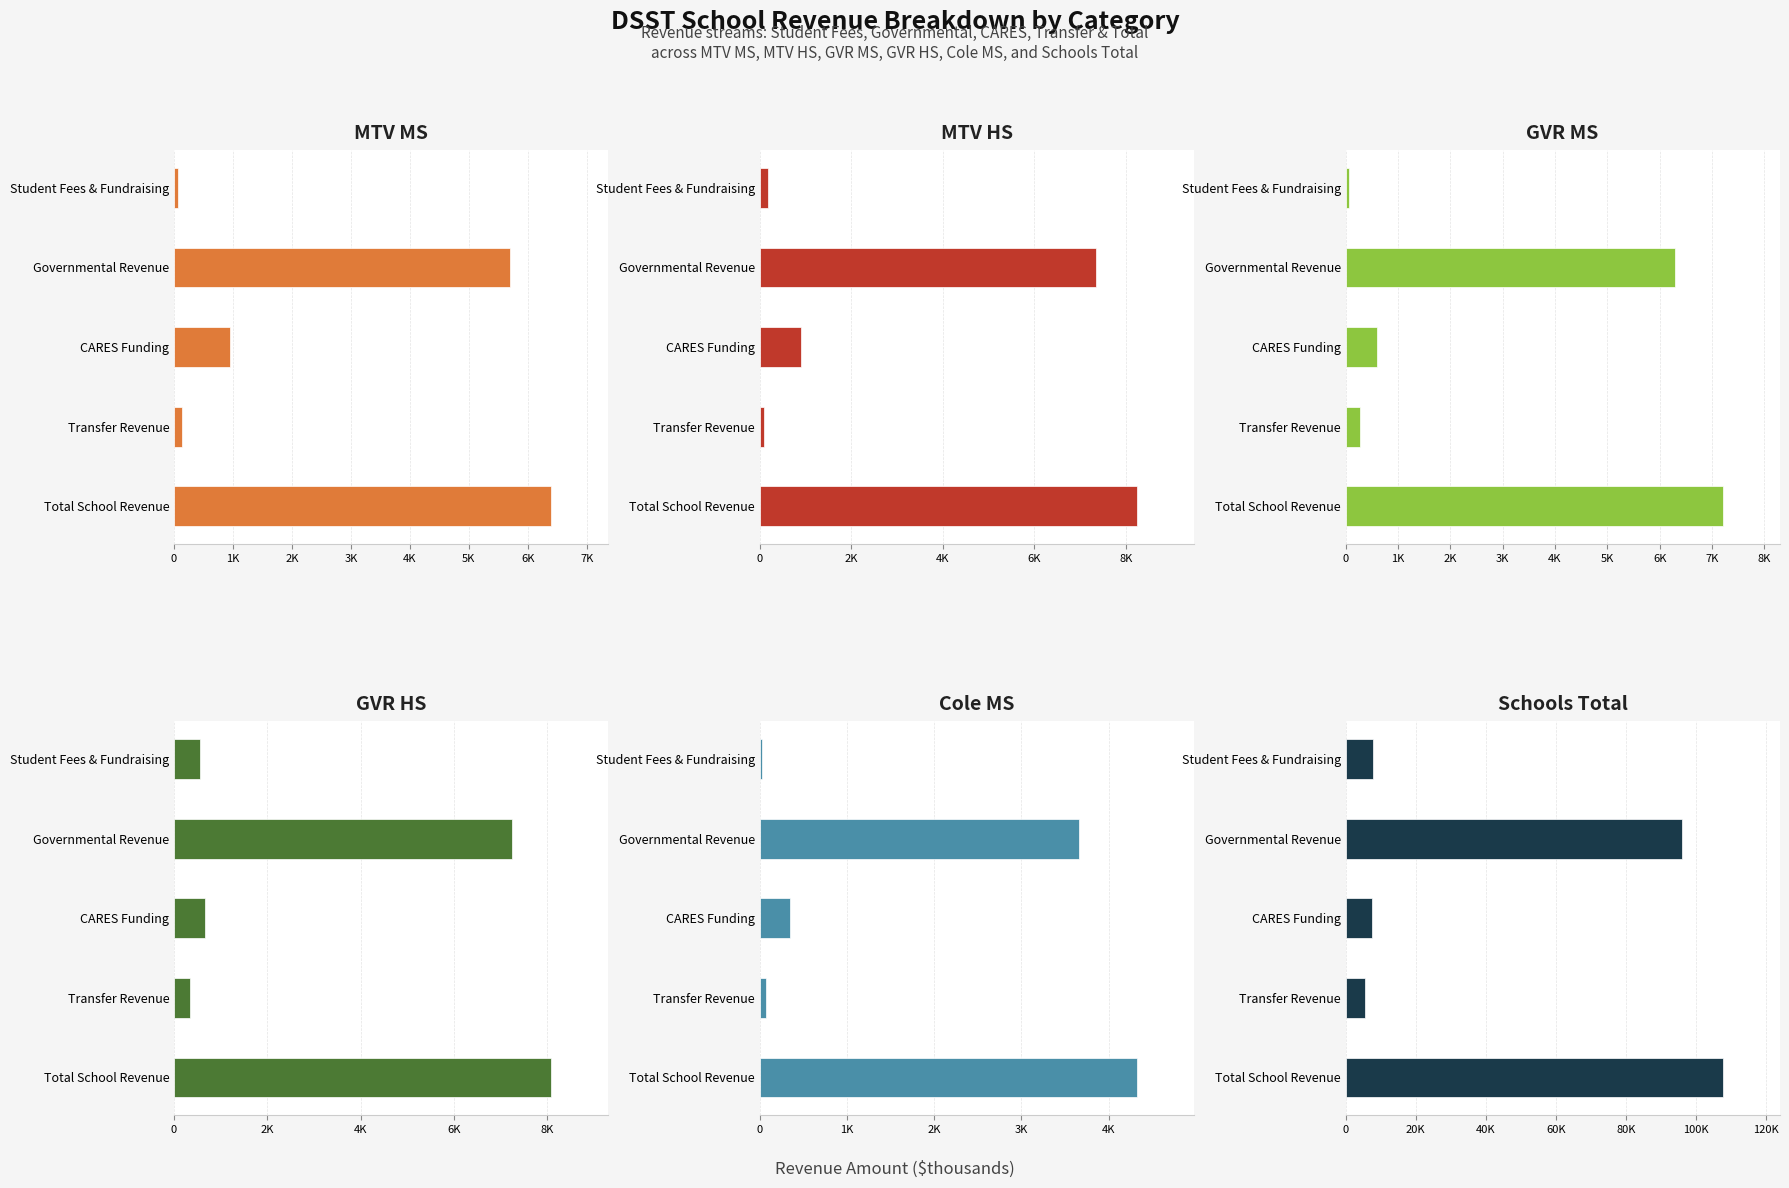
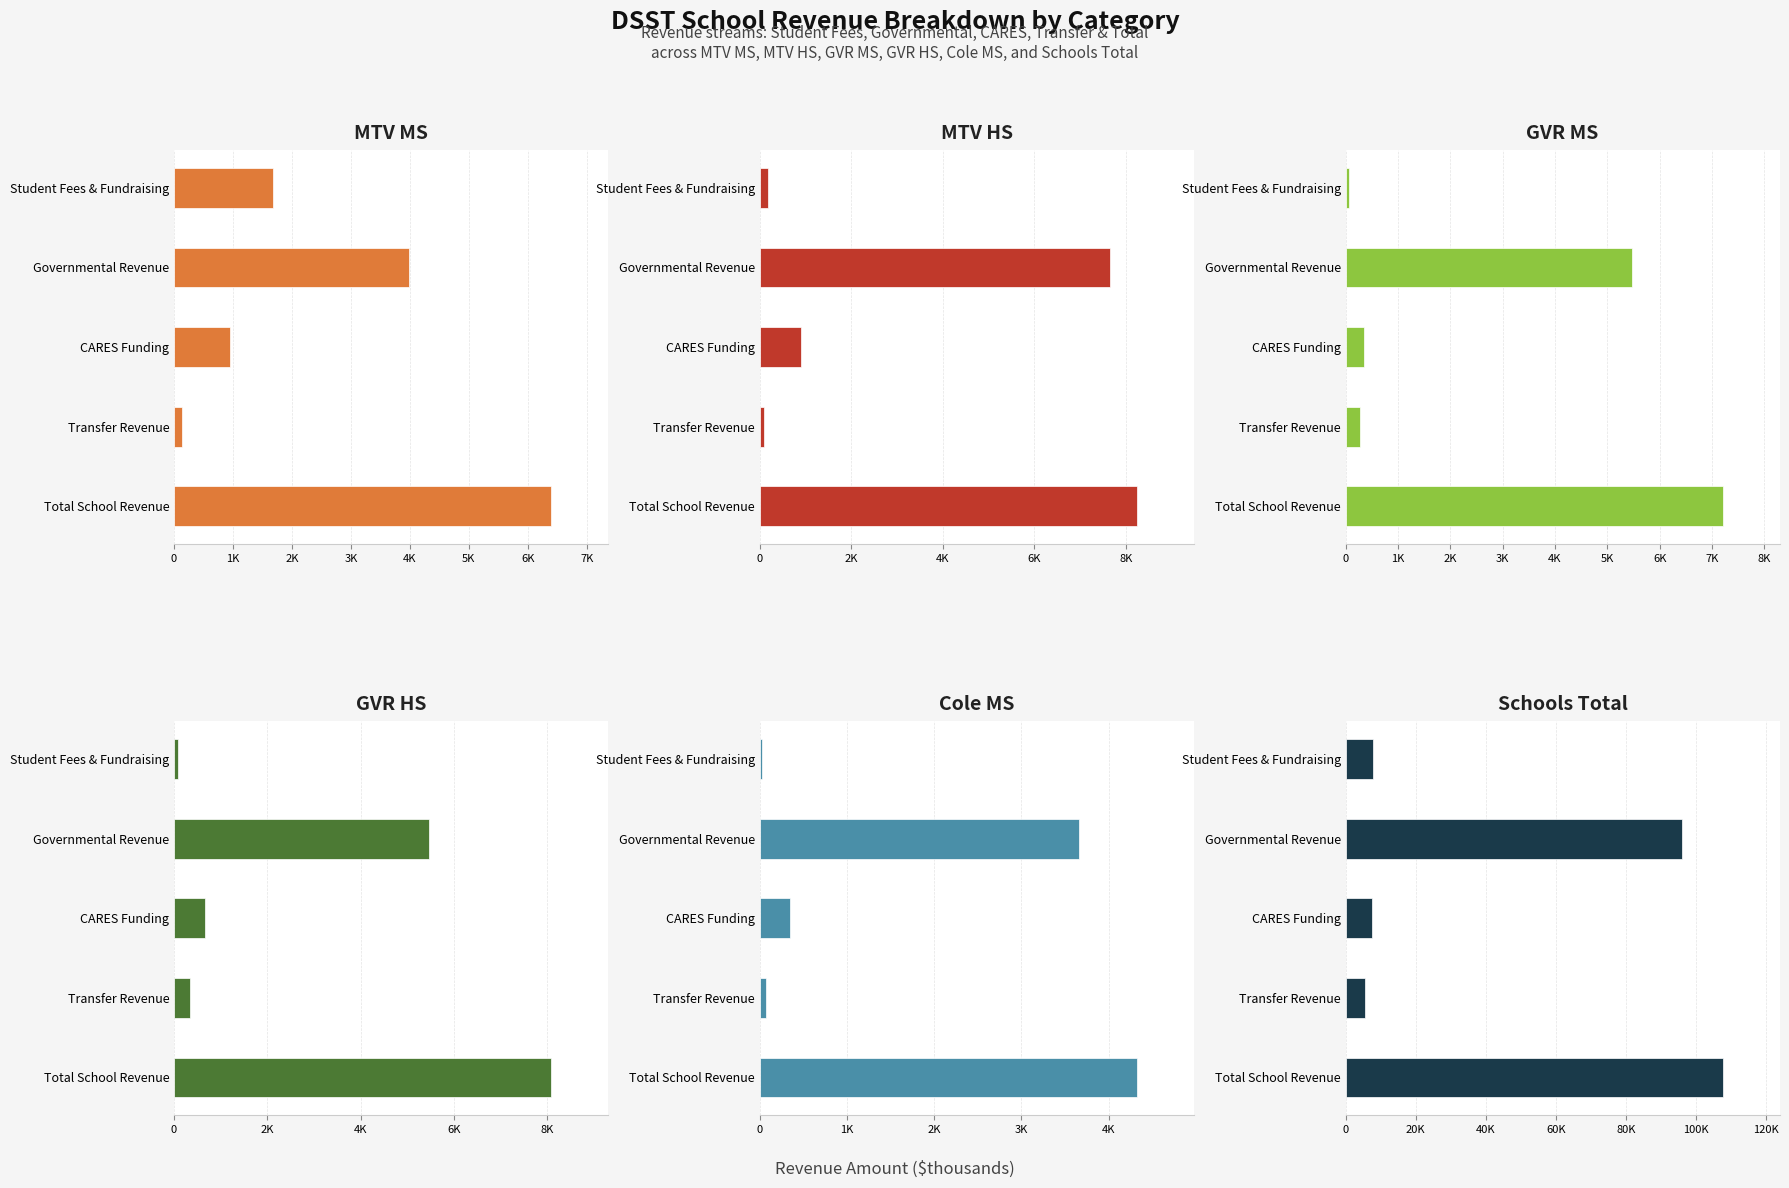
MTV MS, Student Fees & Fundraising: 100 -> 1700
MTV MS, Governmental Revenue: 5700 -> 4000
MTV HS, Governmental Revenue: 7300 -> 7700
GVR MS, Governmental Revenue: 6300 -> 5500
GVR MS, CARES Funding: 600 -> 400
GVR HS, Student Fees & Fundraising: 600 -> 100
GVR HS, Governmental Revenue: 7200 -> 5500
